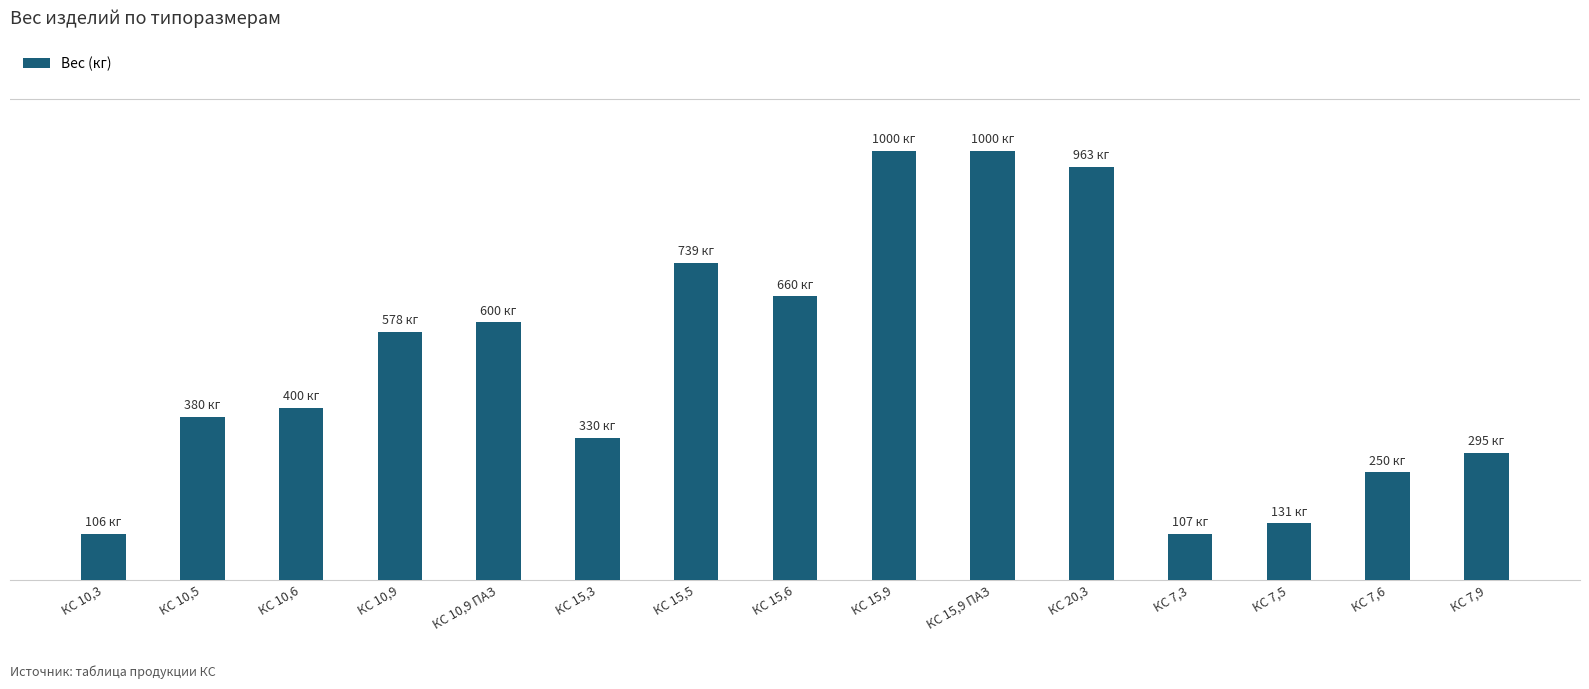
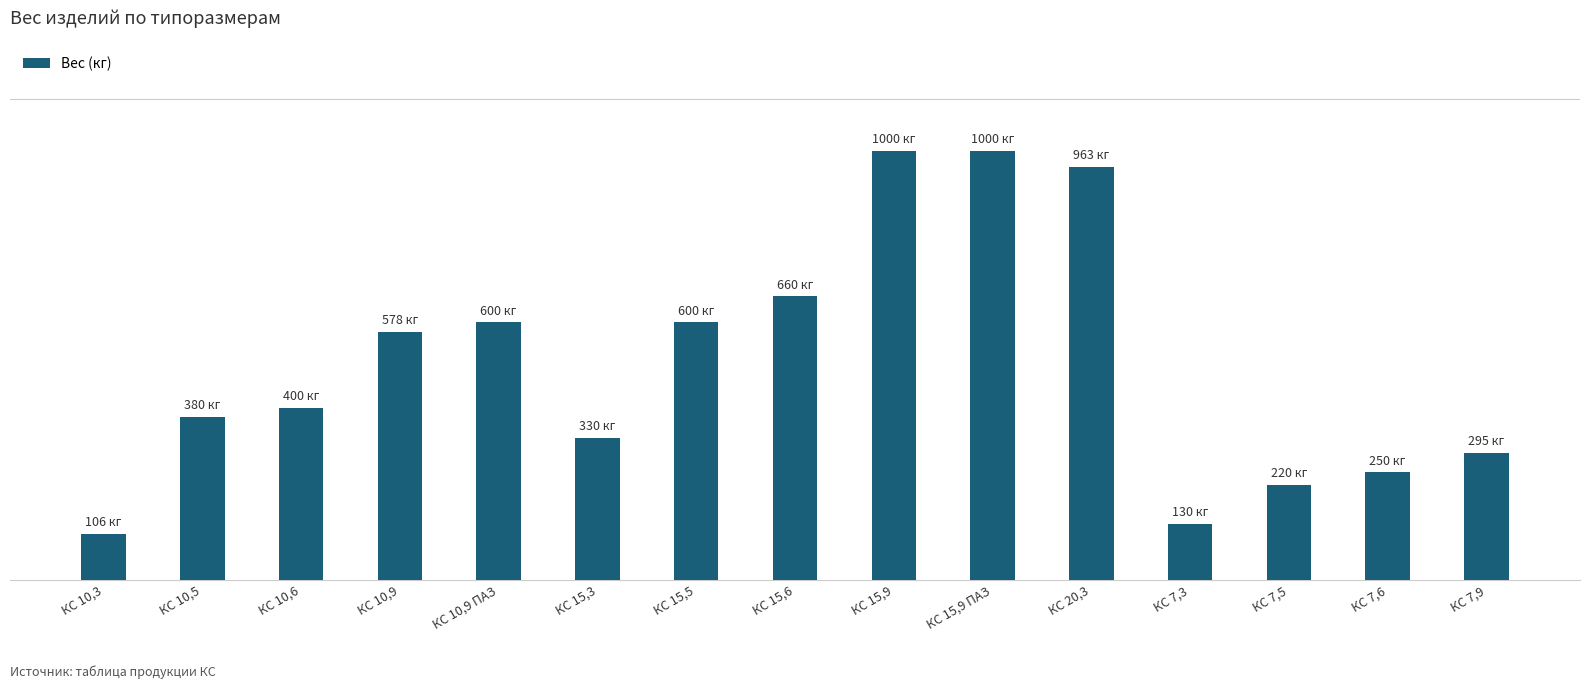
КС 15,5: 739 -> 600
КС 7,3: 107 -> 130
КС 7,5: 131 -> 220
